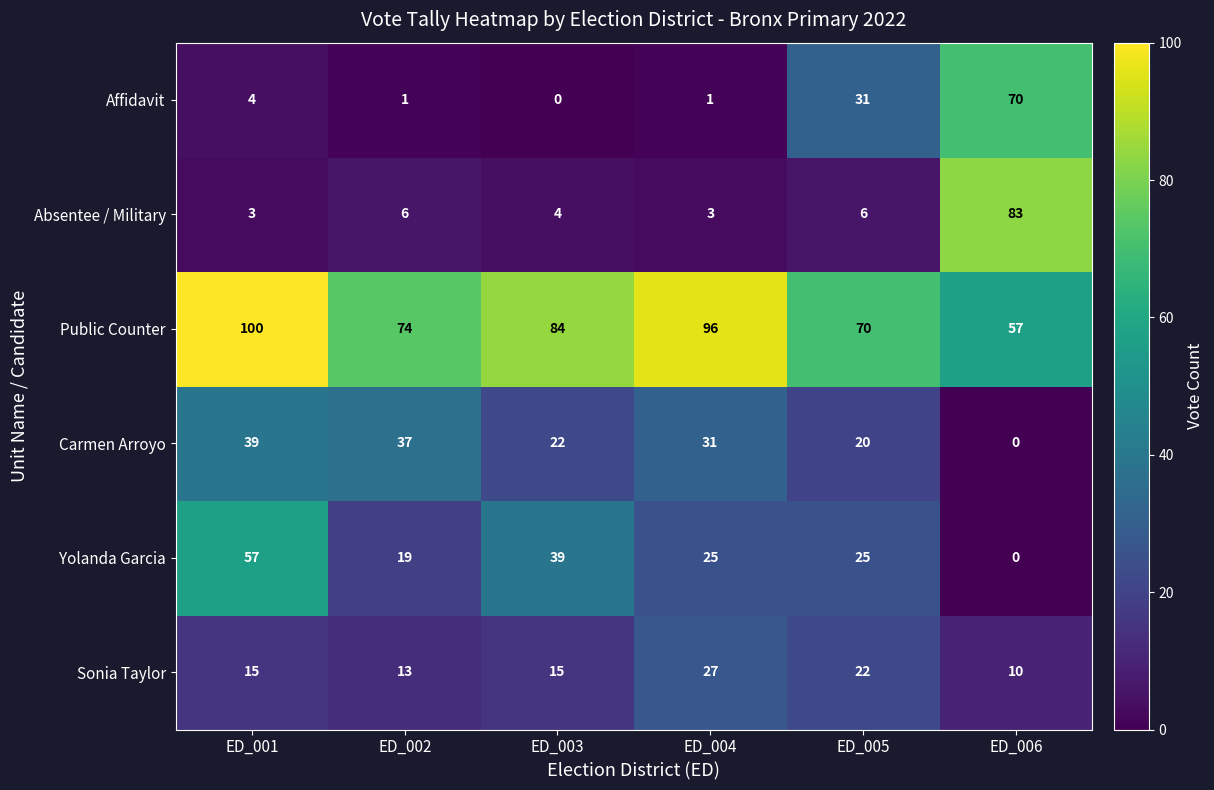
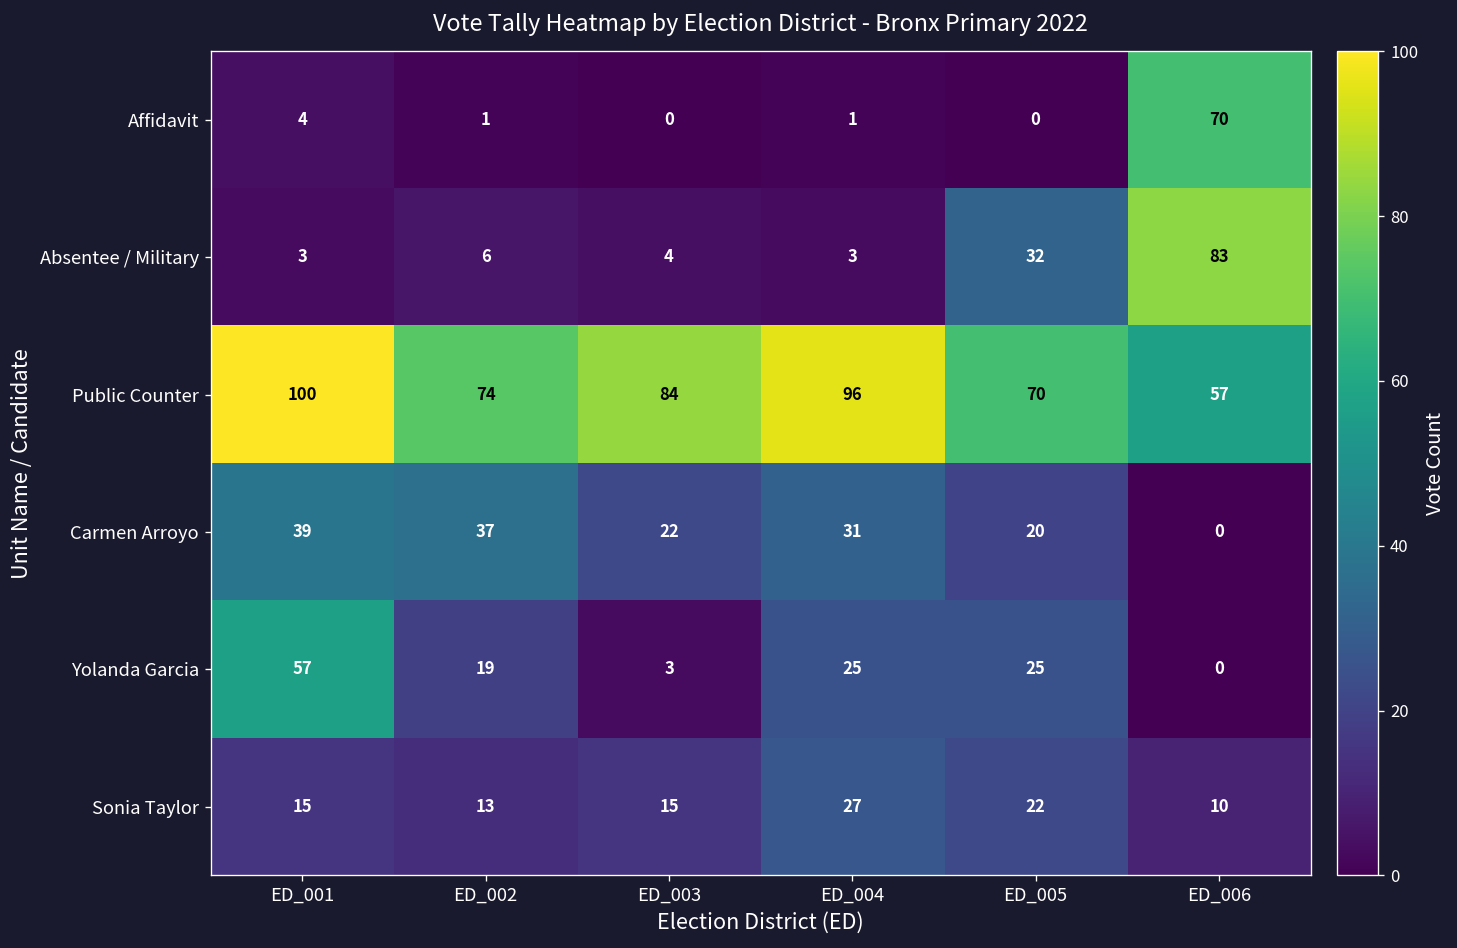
Affidavit, ED_005: 31 -> 0
Absentee / Military, ED_005: 6 -> 32
Yolanda Garcia, ED_003: 39 -> 3
